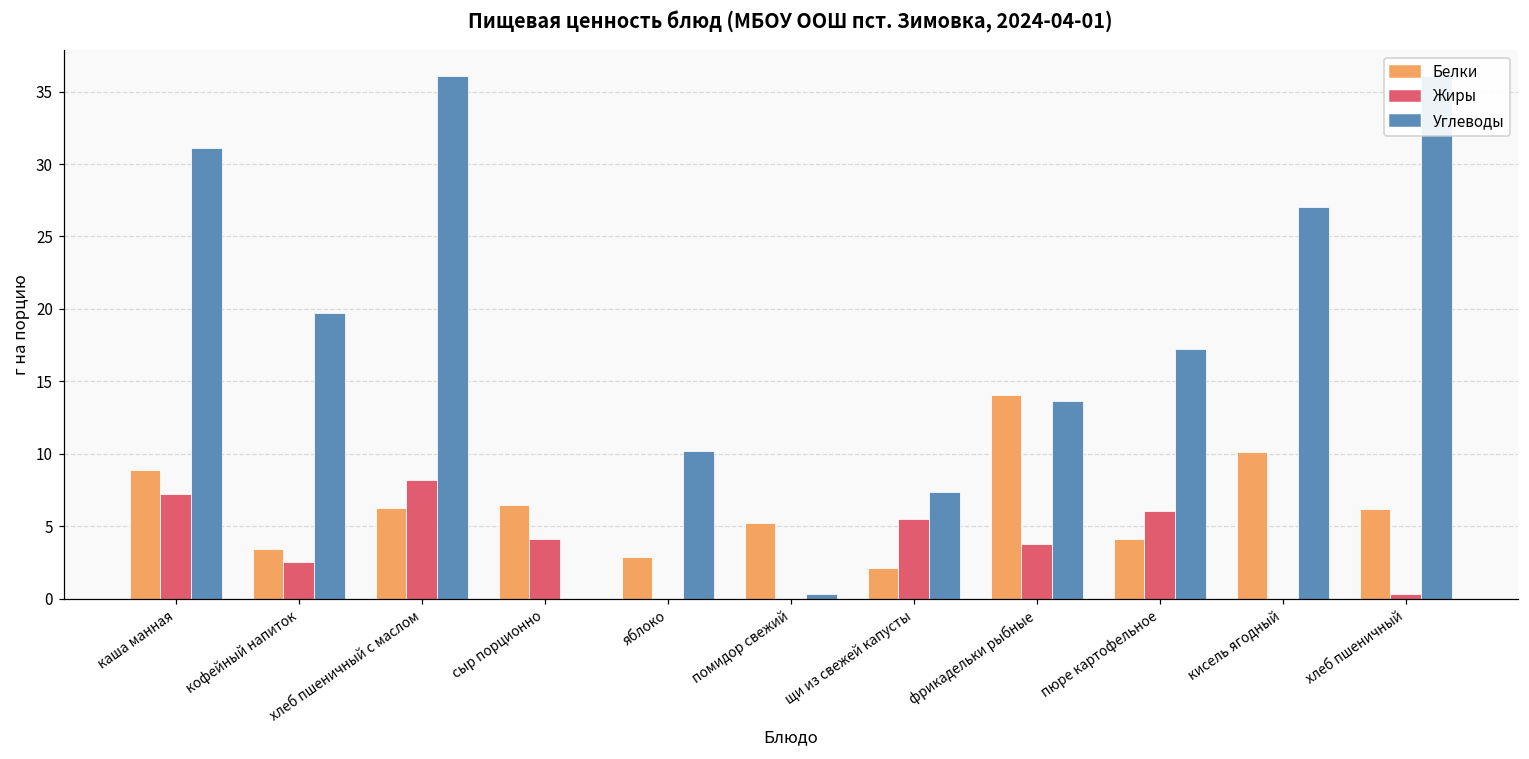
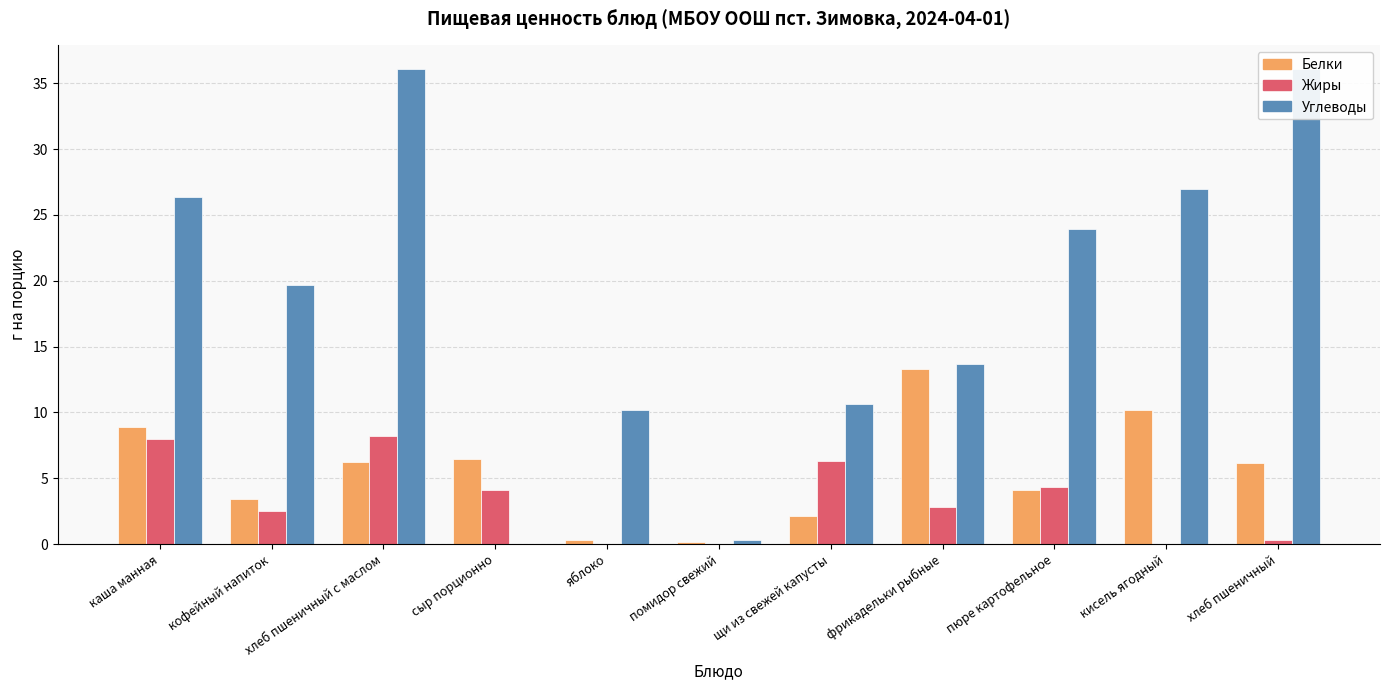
Жиры, каша манная: 7.2 -> 8.0
Углеводы, каша манная: 31.1 -> 26.4
Белки, яблоко: 2.9 -> 0.3
Белки, помидор свежий: 5.3 -> 0.2
Жиры, щи из свежей капусты: 5.5 -> 6.3
Углеводы, щи из свежей капусты: 7.4 -> 10.6
Белки, фрикадельки рыбные: 14.1 -> 13.3
Жиры, фрикадельки рыбные: 3.8 -> 2.8
Жиры, пюре картофельное: 6.1 -> 4.3
Углеводы, пюре картофельное: 17.2 -> 23.9
